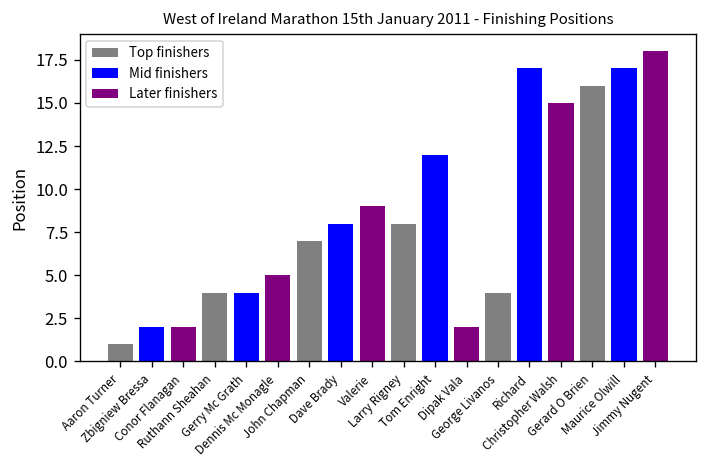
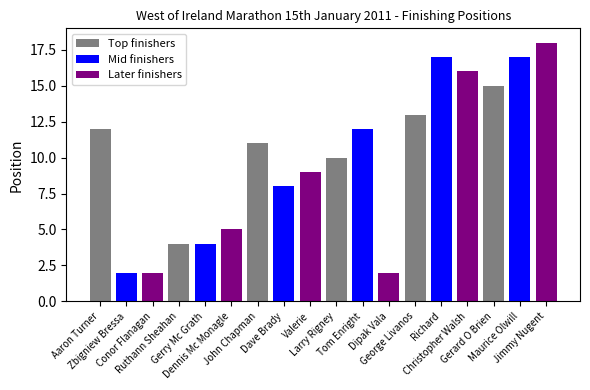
Aaron Turner: 1 -> 12
John Chapman: 7 -> 11
Larry Rigney: 8 -> 10
George Livanos: 4 -> 13
Christopher Walsh: 15 -> 16
Gerard O Brien: 16 -> 15
